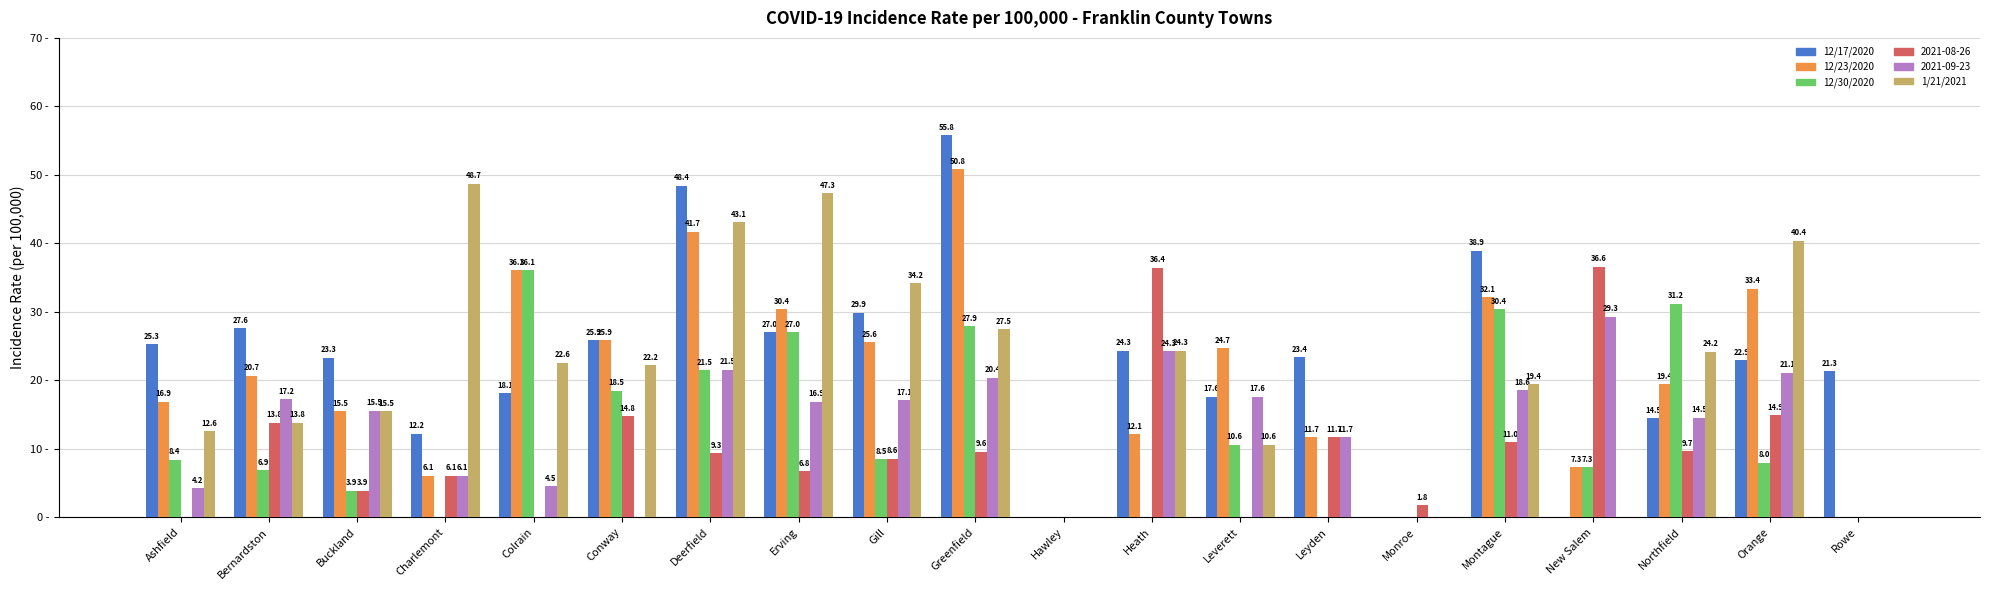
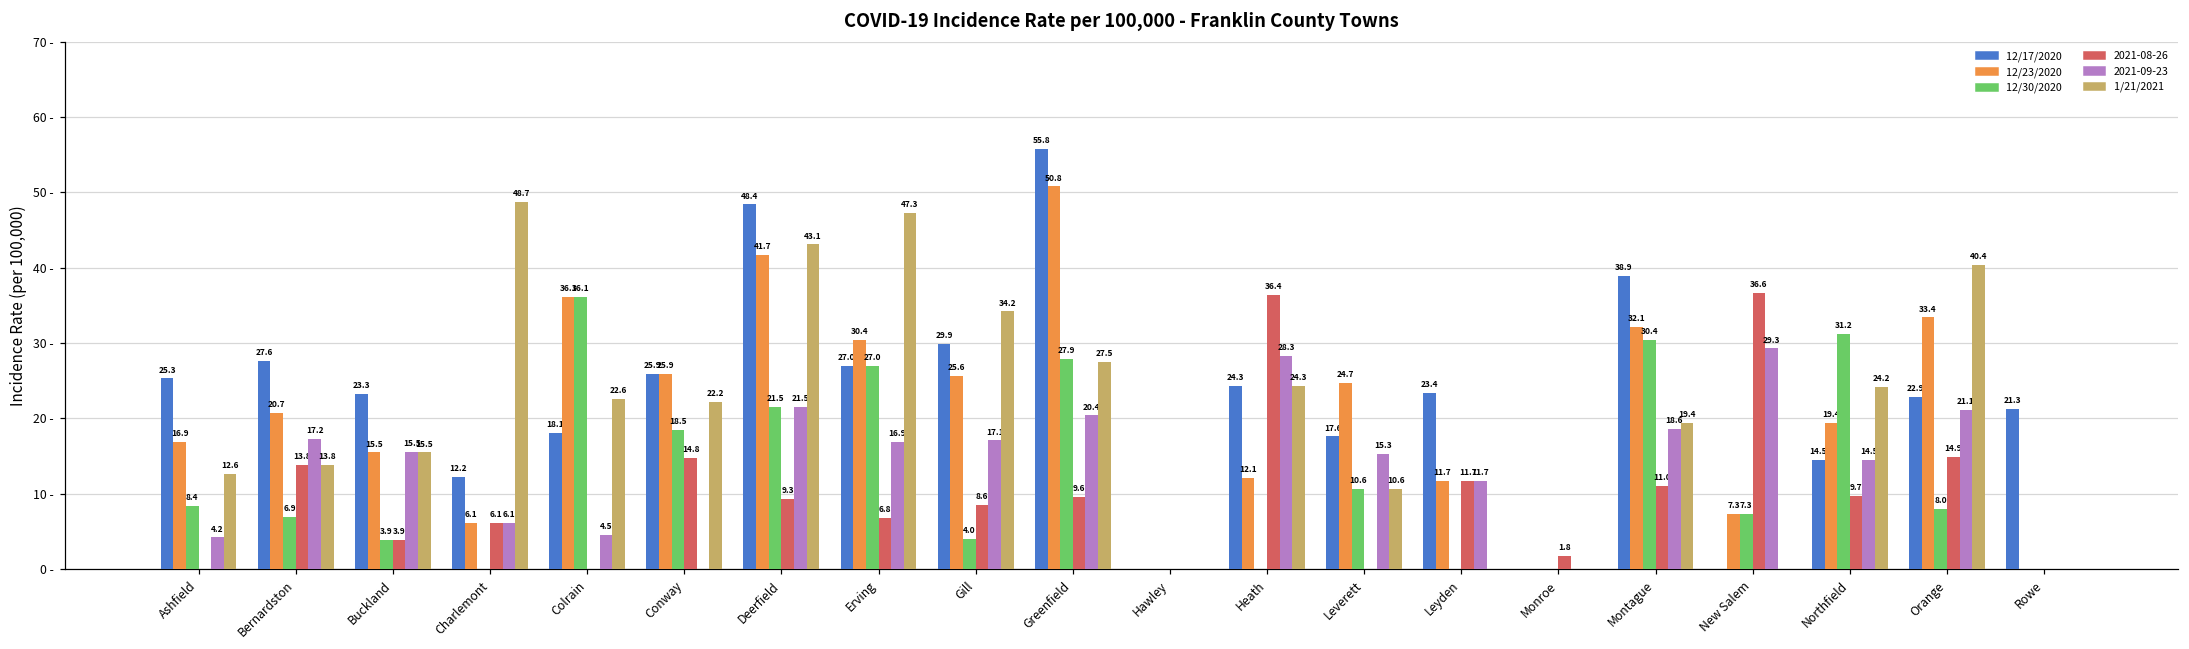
12/30/2020, Gill: 8.5 -> 4.0
2021-09-23, Heath: 24.3 -> 28.3
2021-09-23, Leverett: 17.6 -> 15.3
